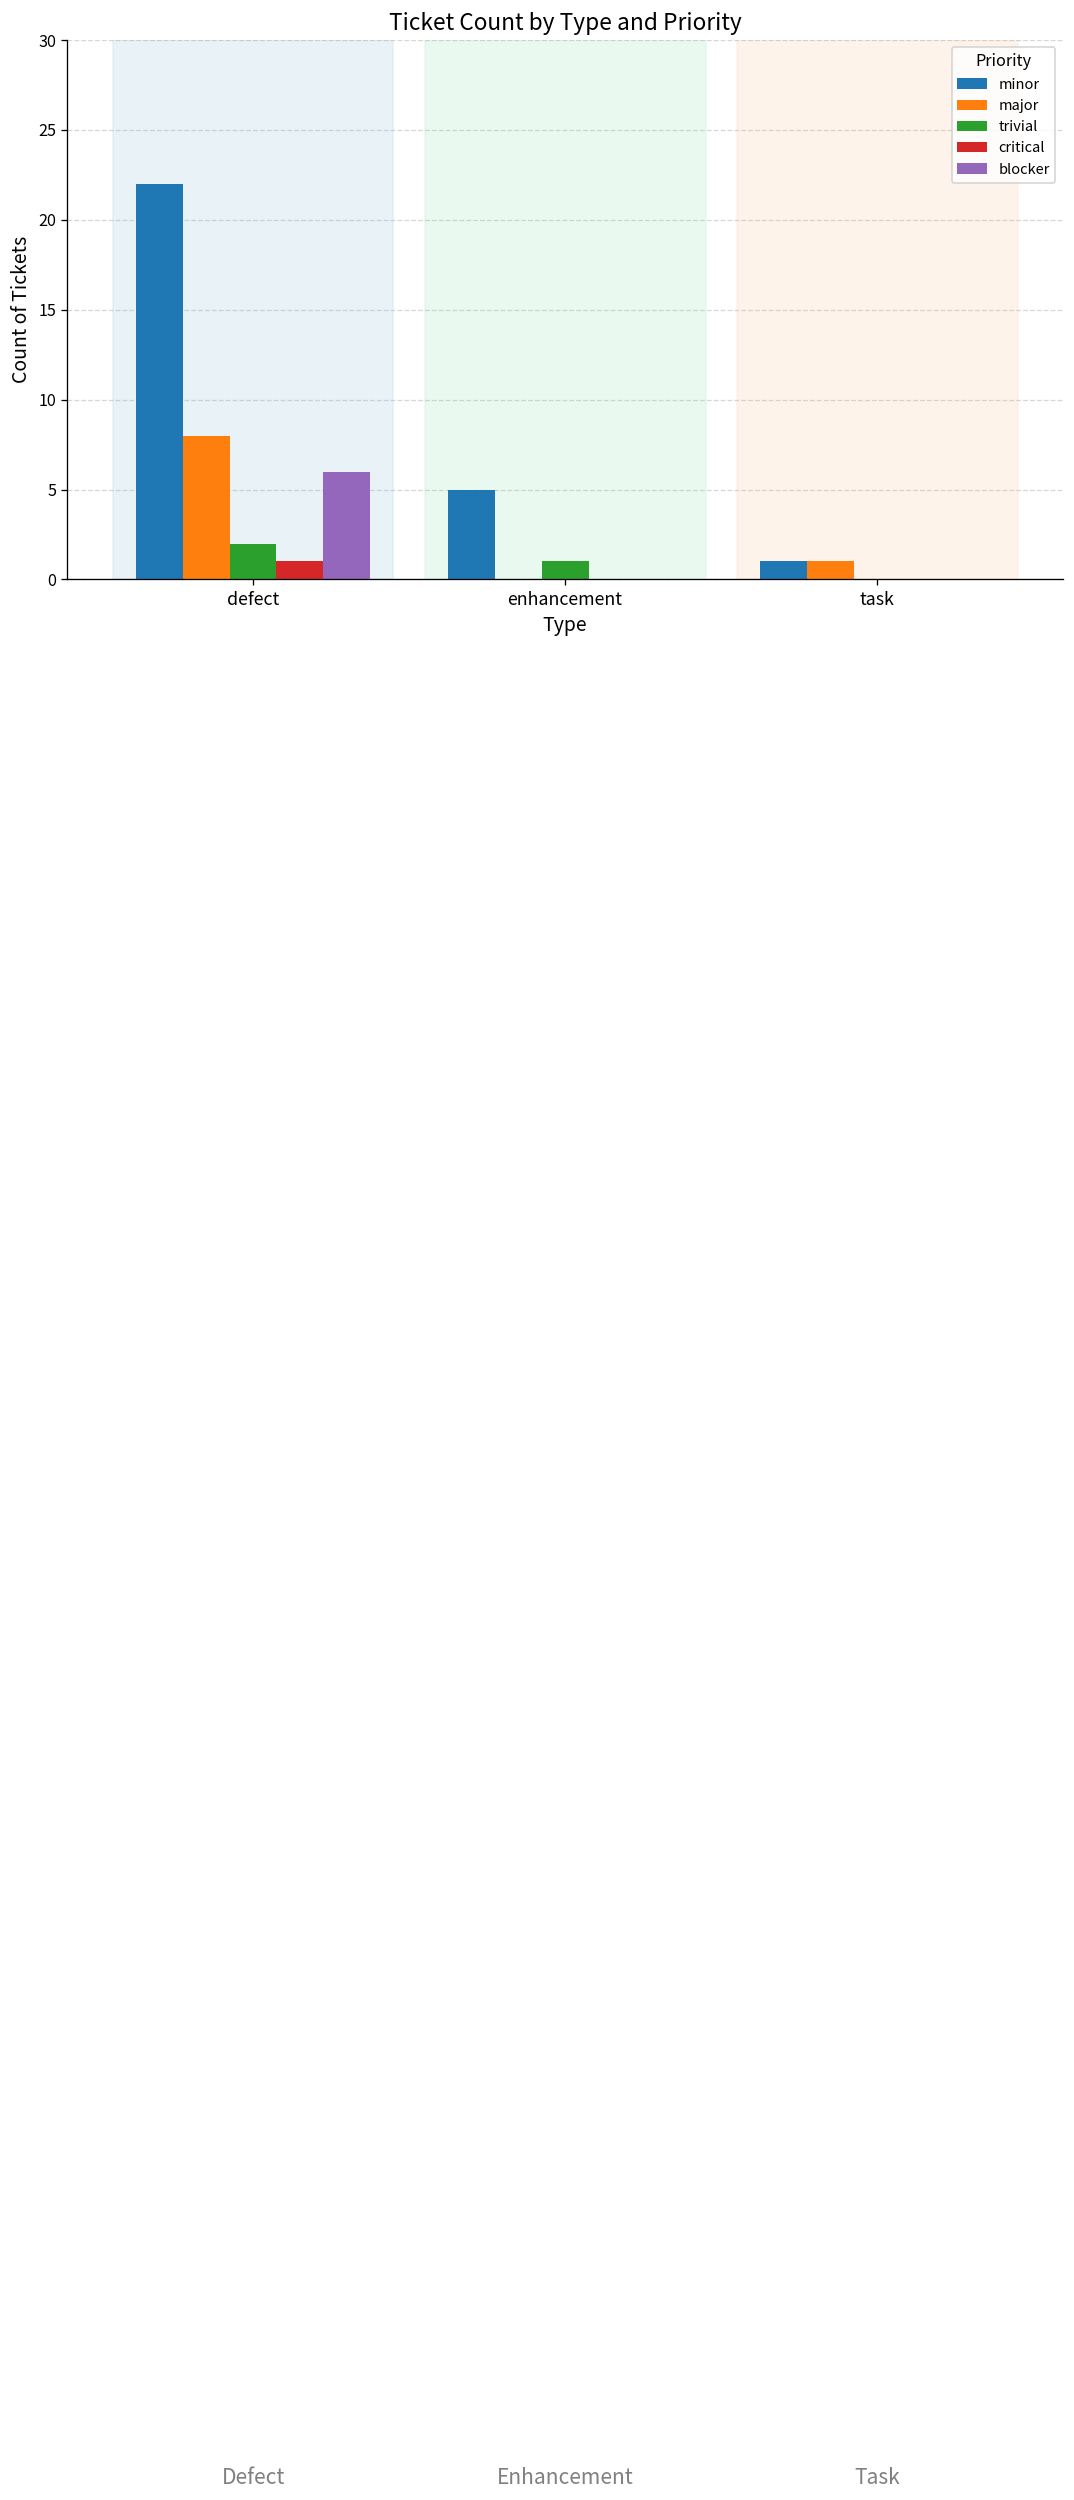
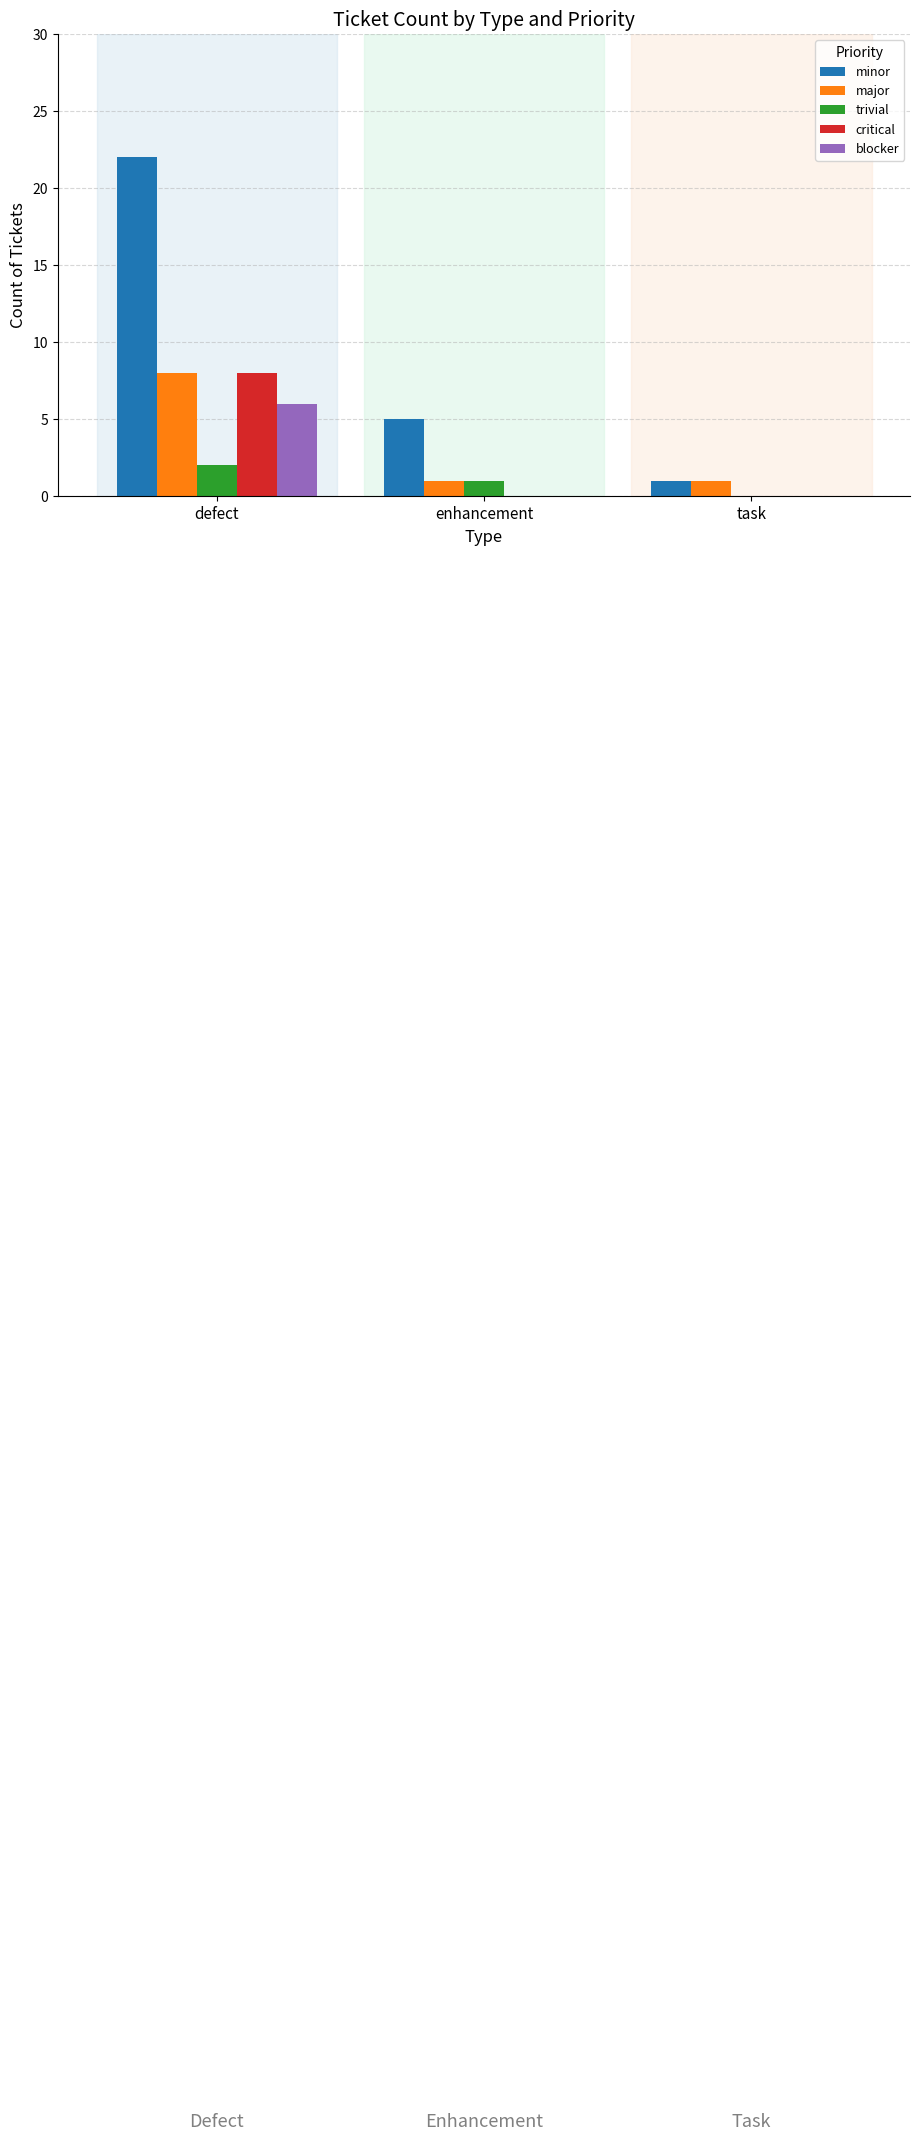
critical, defect: 1 -> 8
major, enhancement: 0 -> 1
